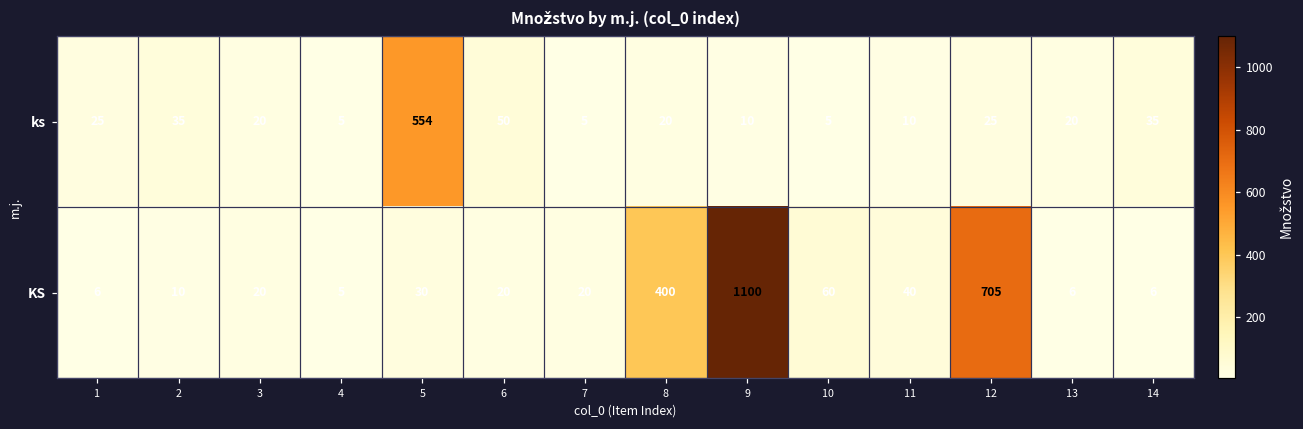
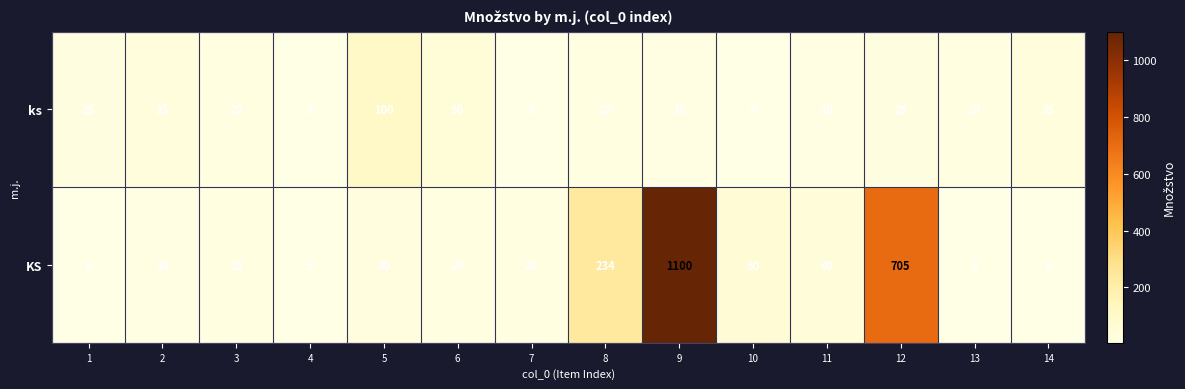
ks, 5: 554 -> 100
KS, 8: 400 -> 234
